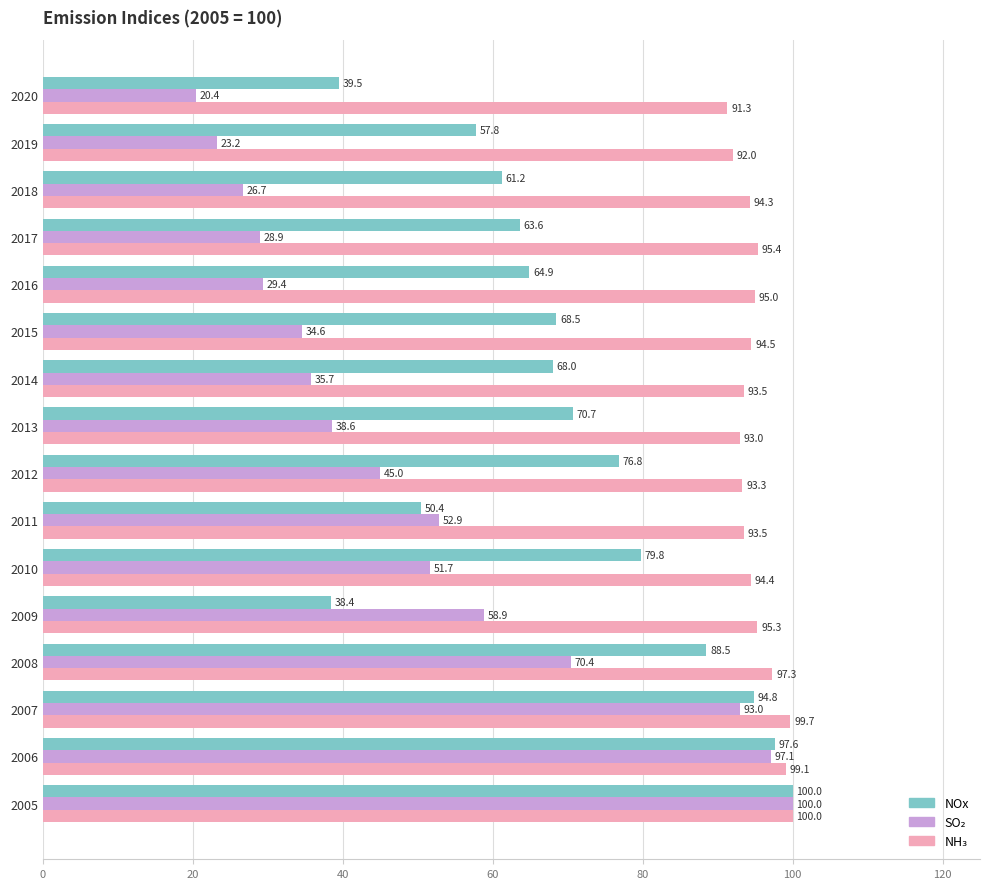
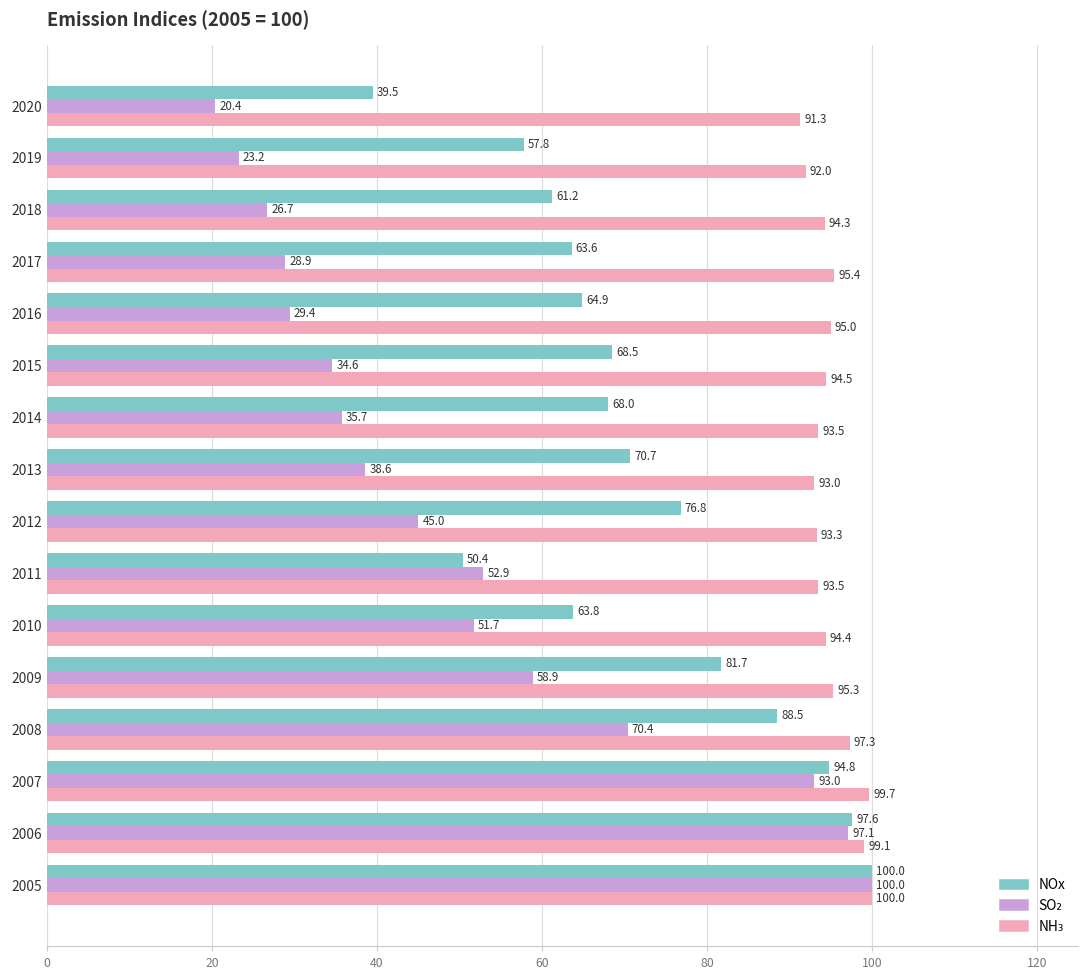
NOx, 2010: 79.8 -> 63.8
NOx, 2009: 38.4 -> 81.7
